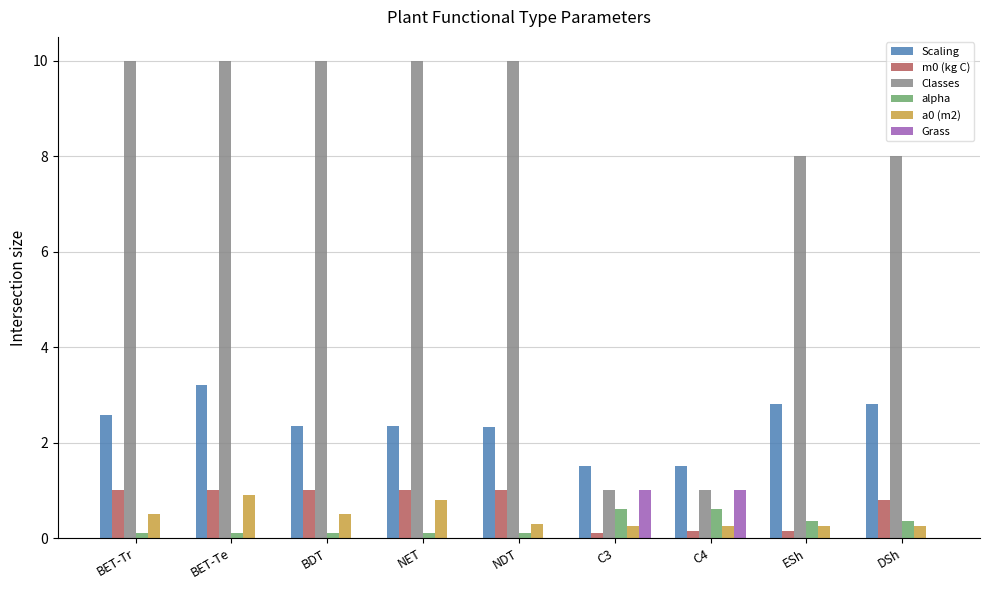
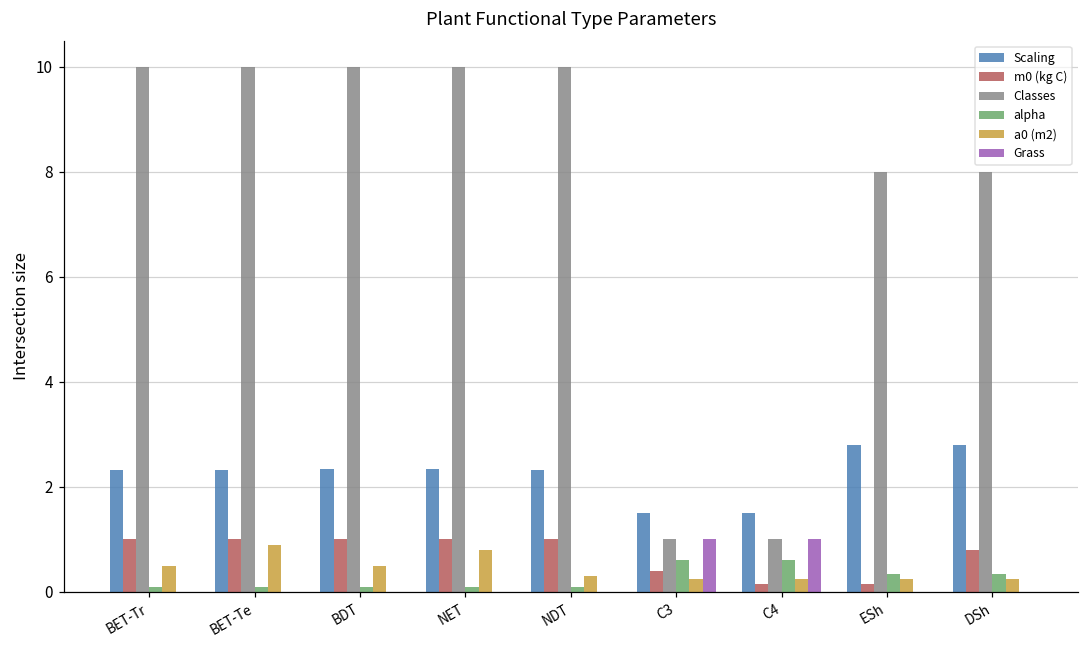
Scaling, BET-Tr: 2.6 -> 2.3
Scaling, BET-Te: 3.2 -> 2.3
m0 (kg C), C3: 0.1 -> 0.4
